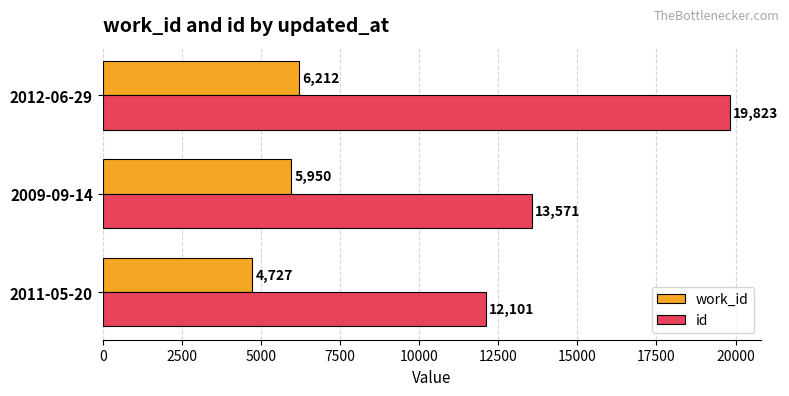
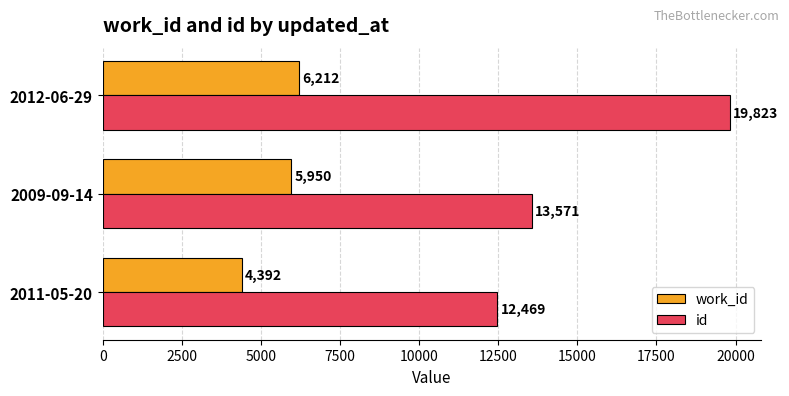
work_id, 2011-05-20: 4,727 -> 4,392
id, 2011-05-20: 12,101 -> 12,469
